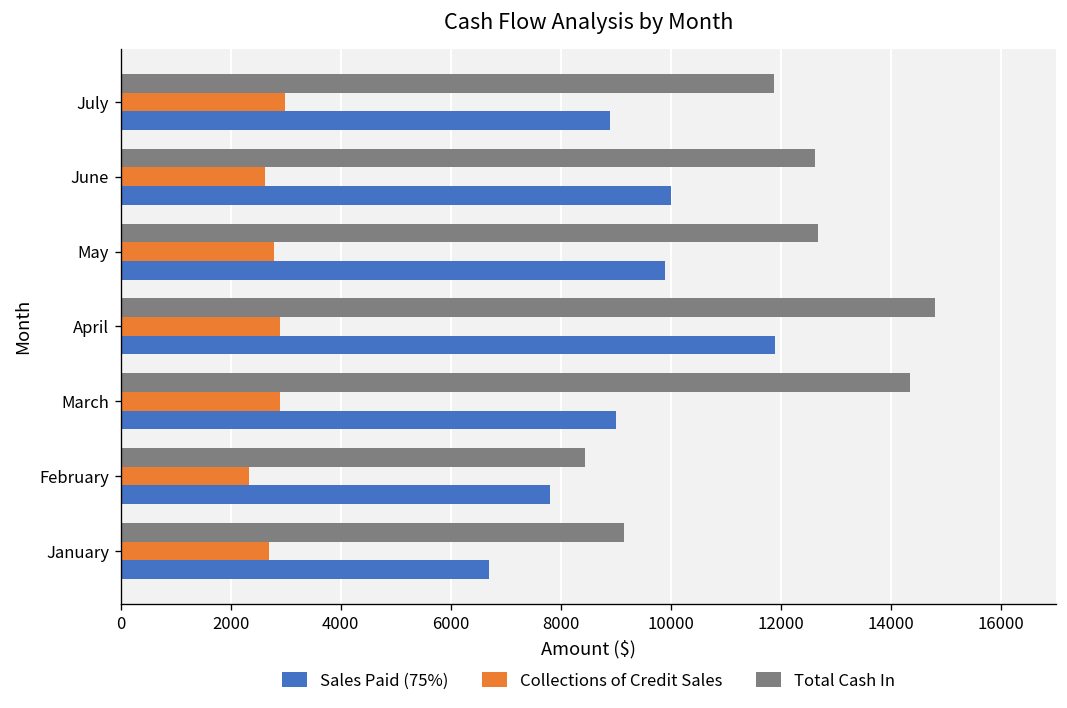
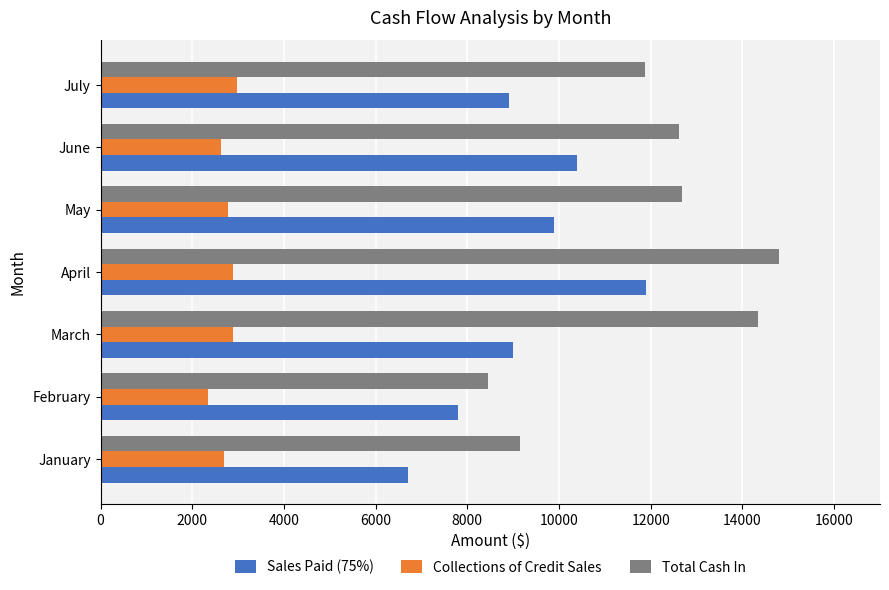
Sales Paid (75%), June: 10000 -> 10400
